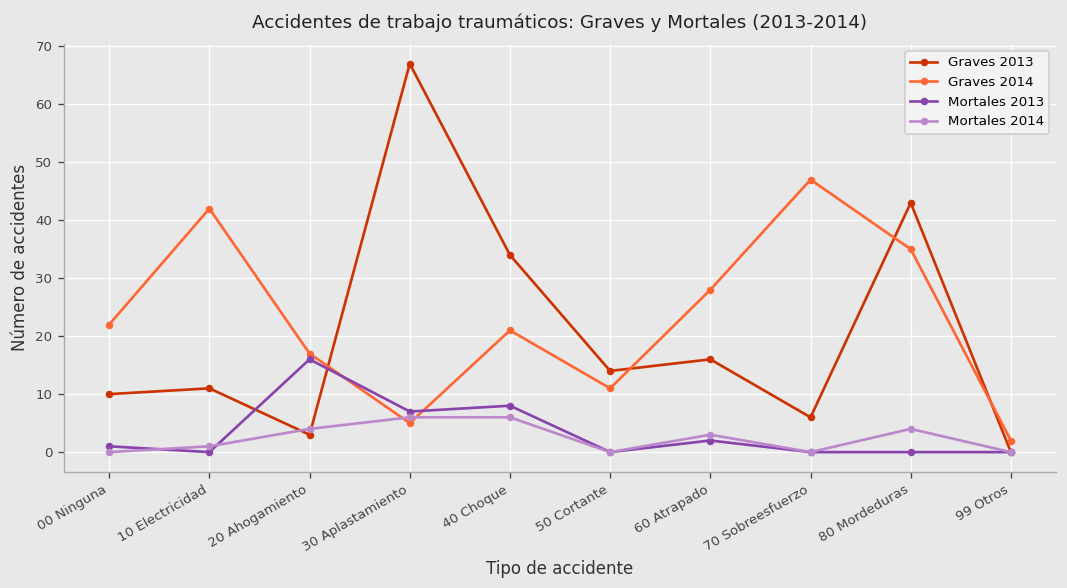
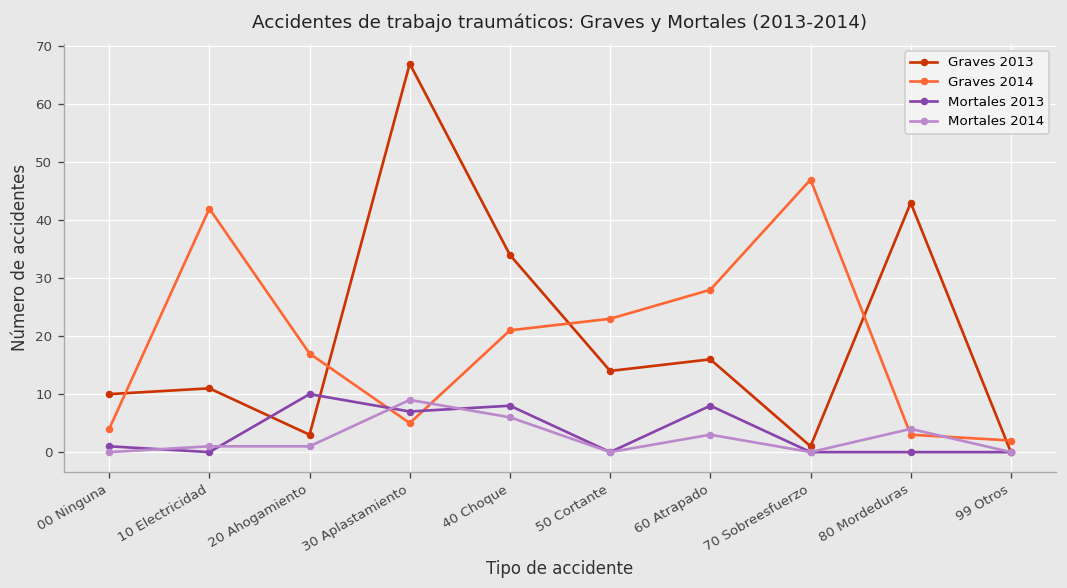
Graves 2014, 00 Ninguna: 22 -> 4
Mortales 2013, 20 Ahogamiento: 16 -> 10
Mortales 2014, 20 Ahogamiento: 4 -> 1
Mortales 2014, 30 Aplastamiento: 6 -> 9
Graves 2014, 50 Cortante: 11 -> 23
Mortales 2013, 60 Atrapado: 2 -> 8
Graves 2013, 70 Sobreesfuerzo: 6 -> 1
Graves 2014, 80 Mordeduras: 35 -> 3
